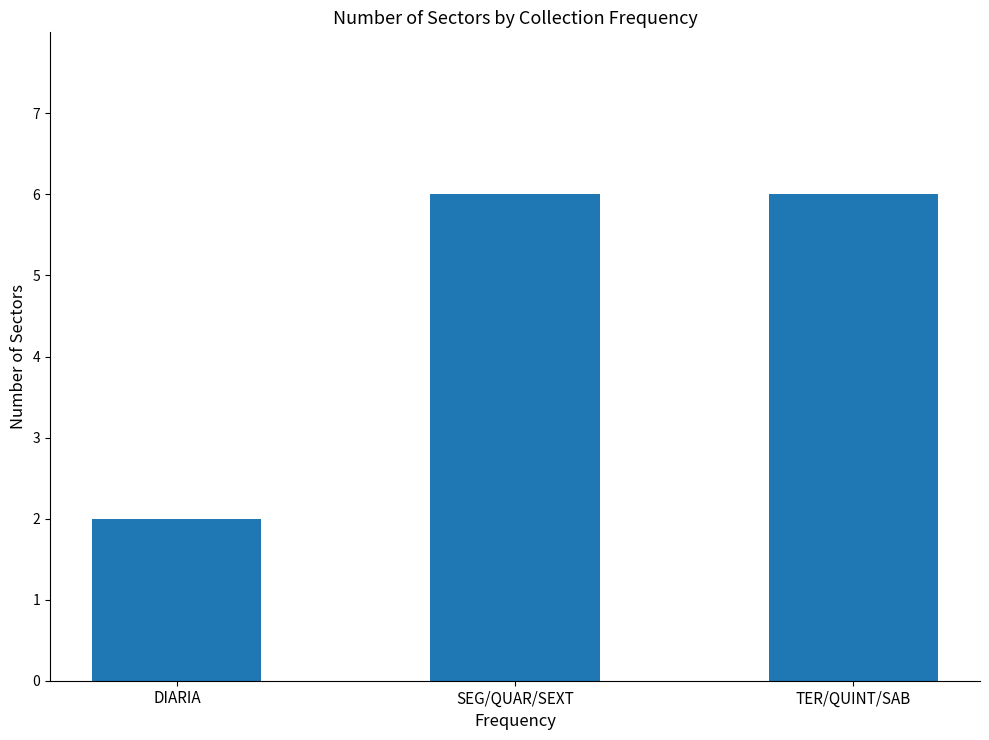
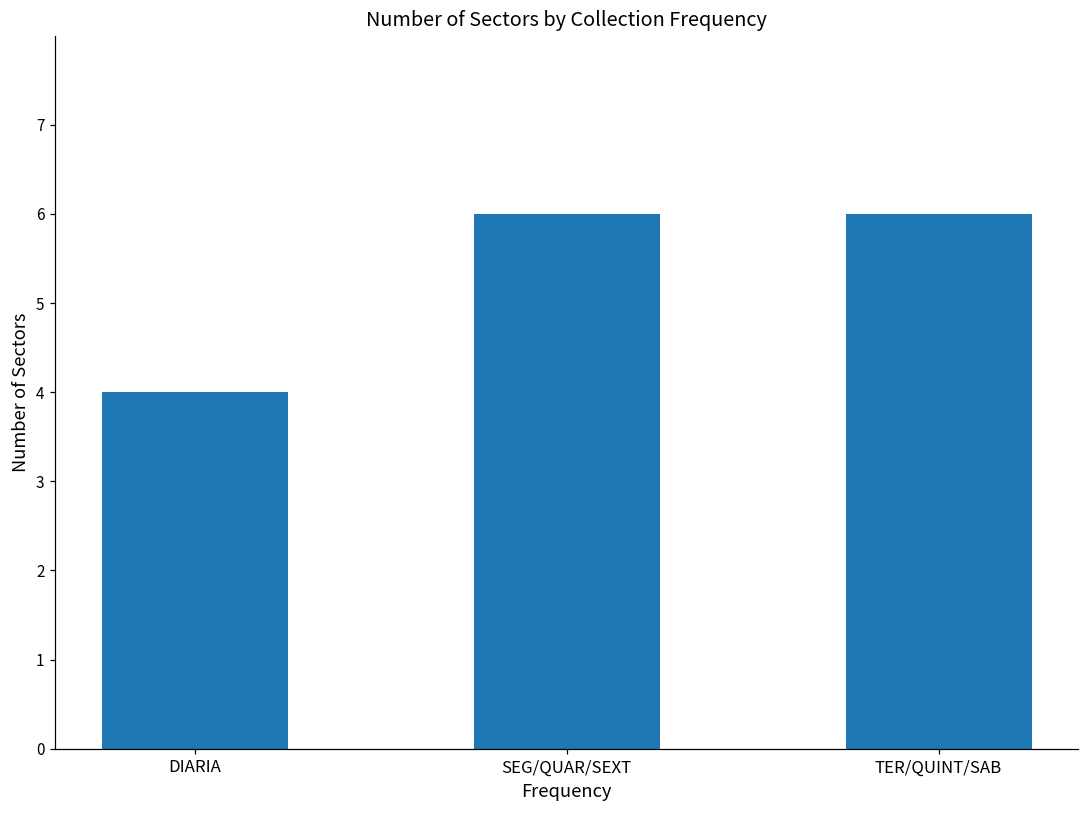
DIARIA: 2 -> 4
